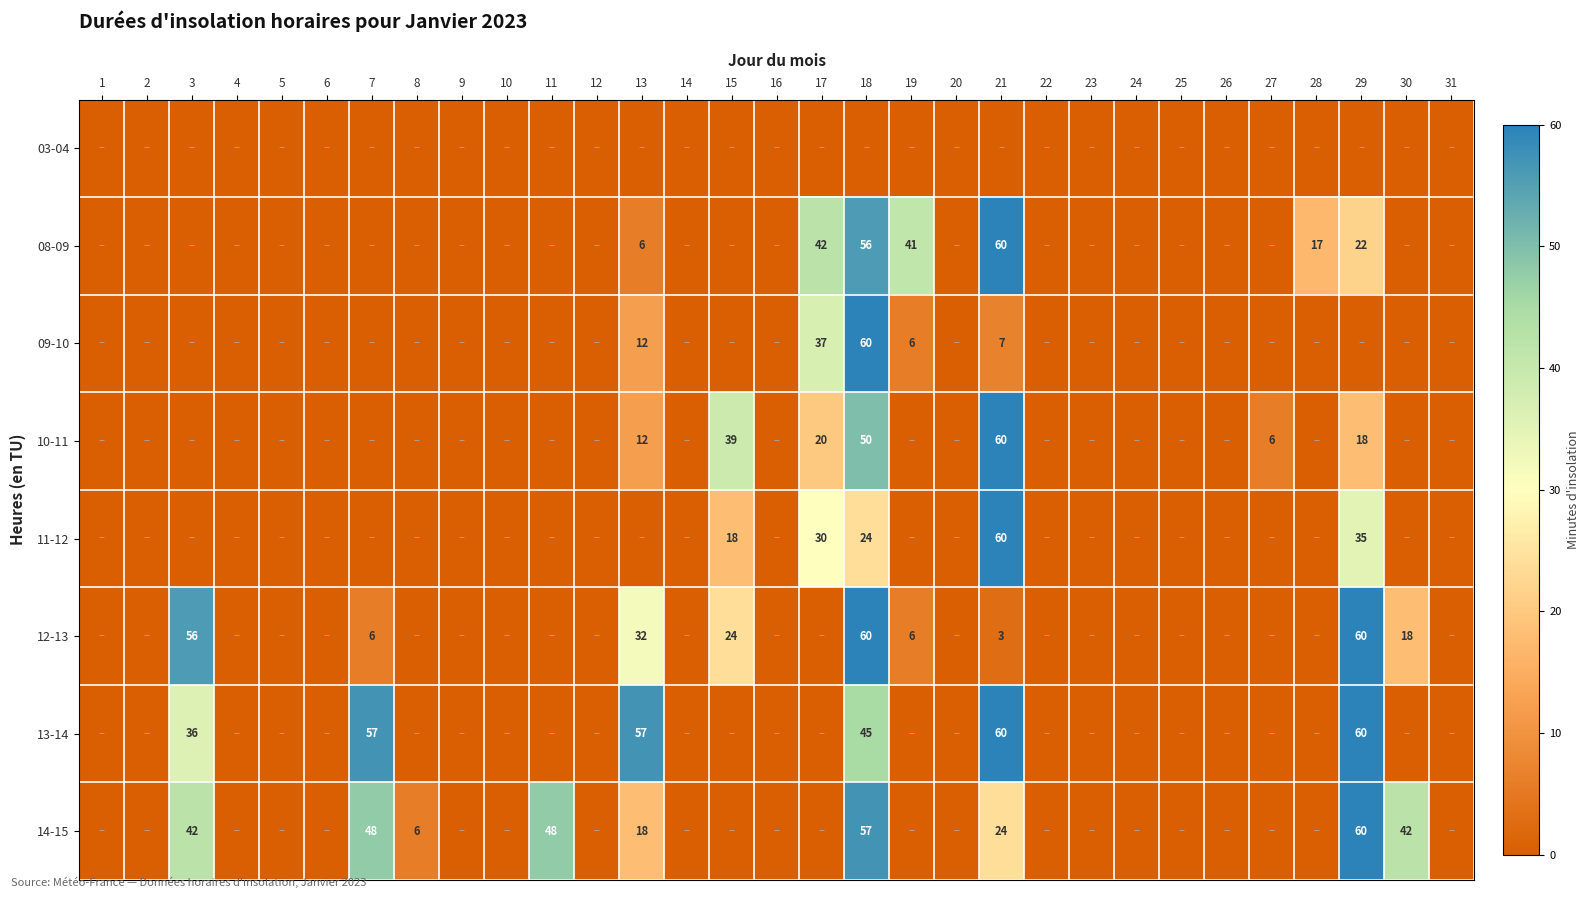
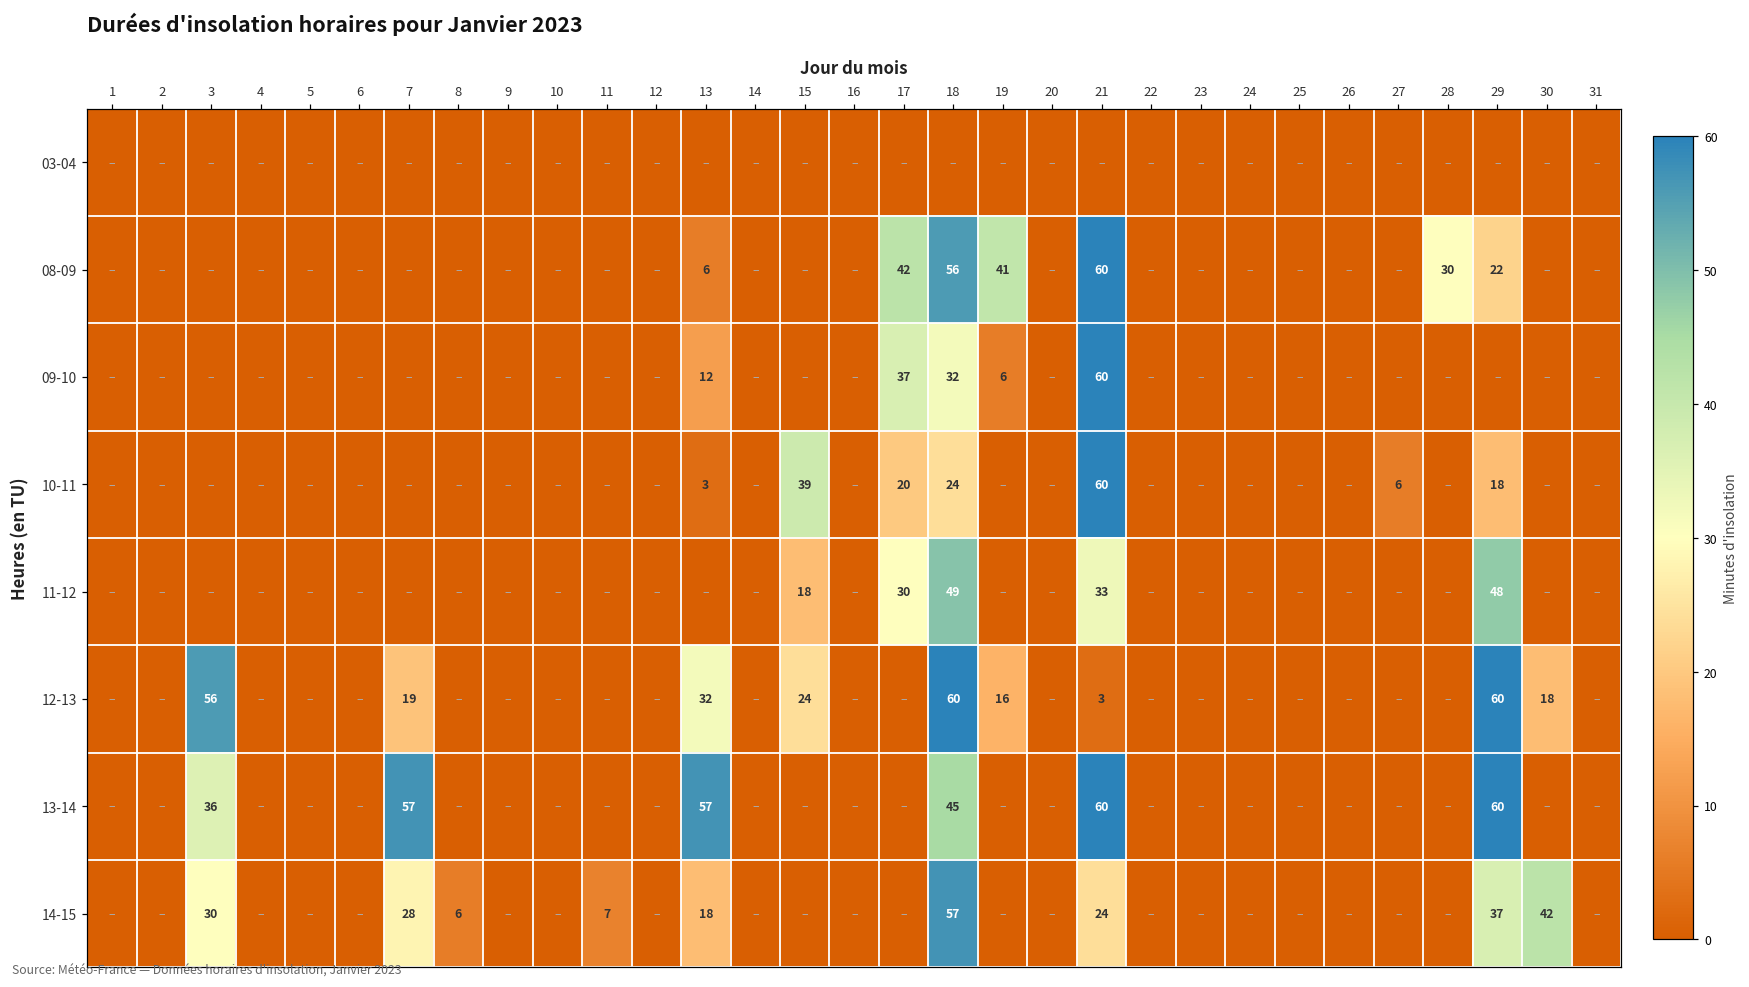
08-09, 28: 17 -> 30
09-10, 18: 60 -> 32
09-10, 21: 7 -> 60
10-11, 13: 12 -> 3
10-11, 18: 50 -> 24
11-12, 18: 24 -> 49
11-12, 21: 60 -> 33
11-12, 29: 35 -> 48
12-13, 7: 6 -> 19
12-13, 19: 6 -> 16
14-15, 3: 42 -> 30
14-15, 7: 48 -> 28
14-15, 11: 48 -> 7
14-15, 29: 60 -> 37
